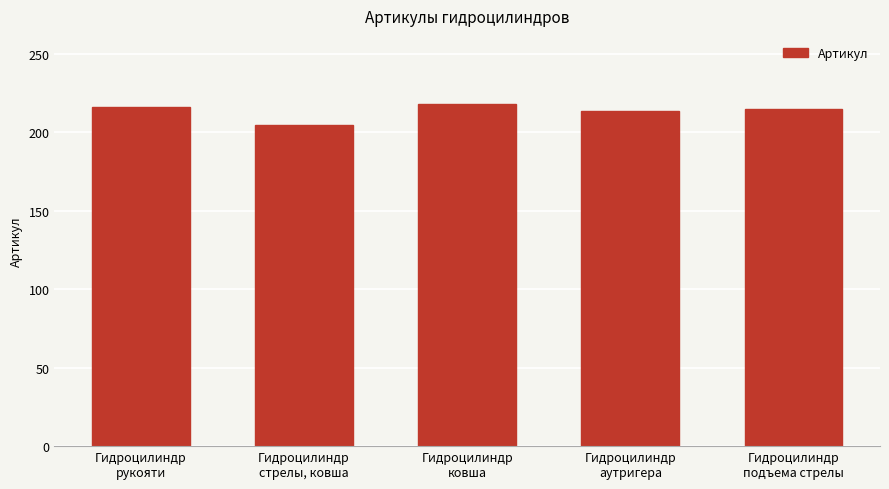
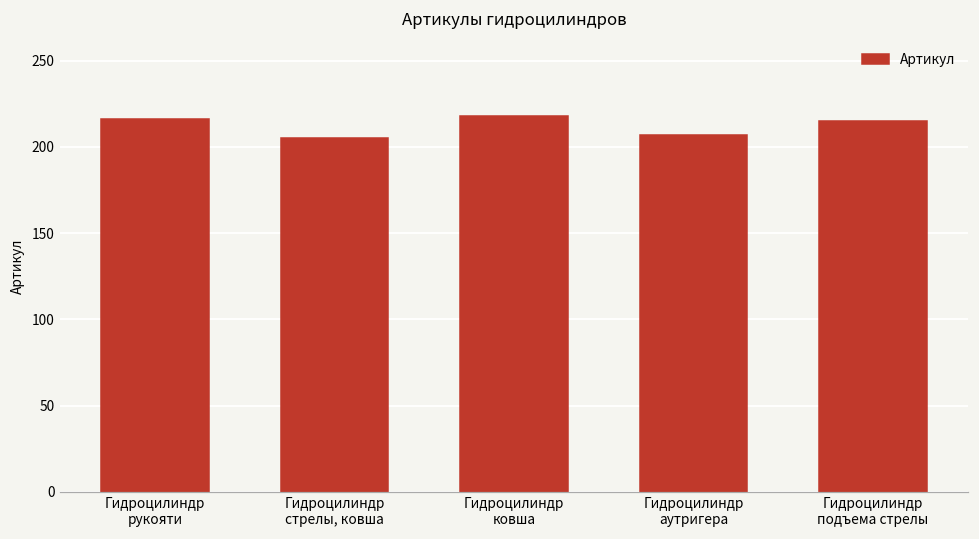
Гидроцилиндр аутригера: 214 -> 207
